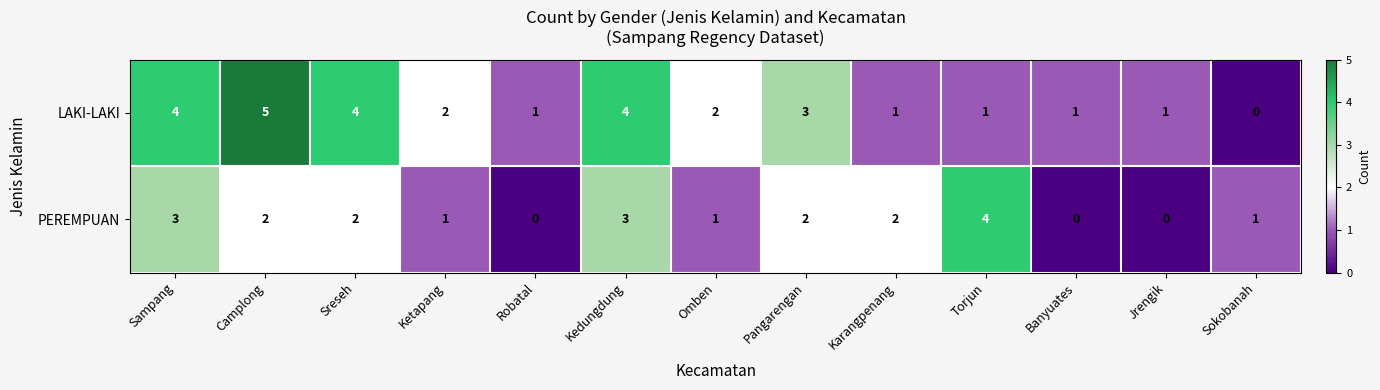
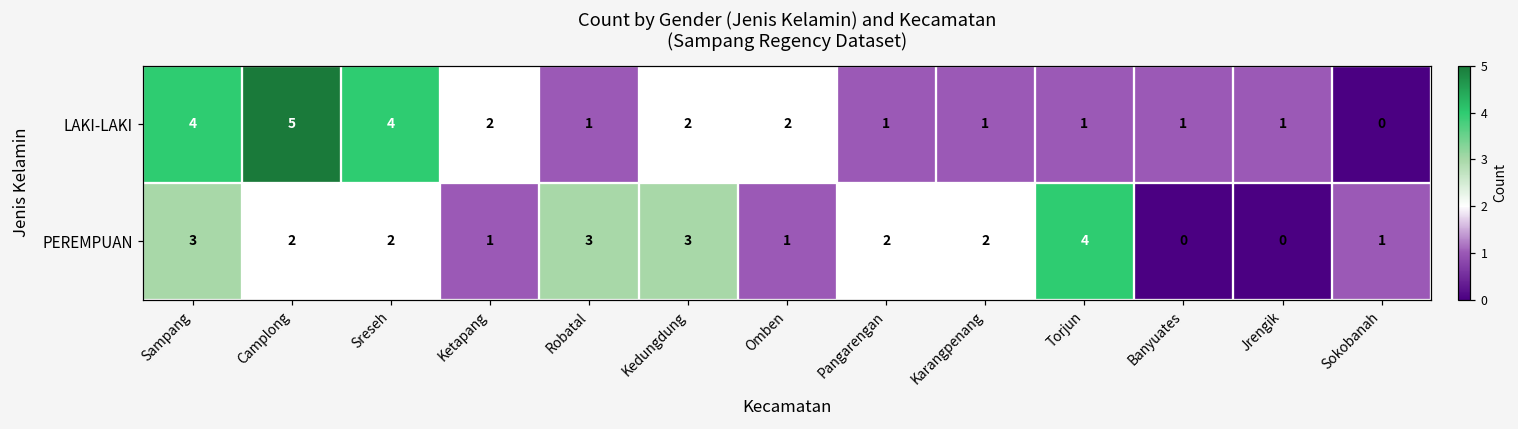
LAKI-LAKI, Kedungdung: 4 -> 2
LAKI-LAKI, Pangarengan: 3 -> 1
PEREMPUAN, Robatal: 0 -> 3
